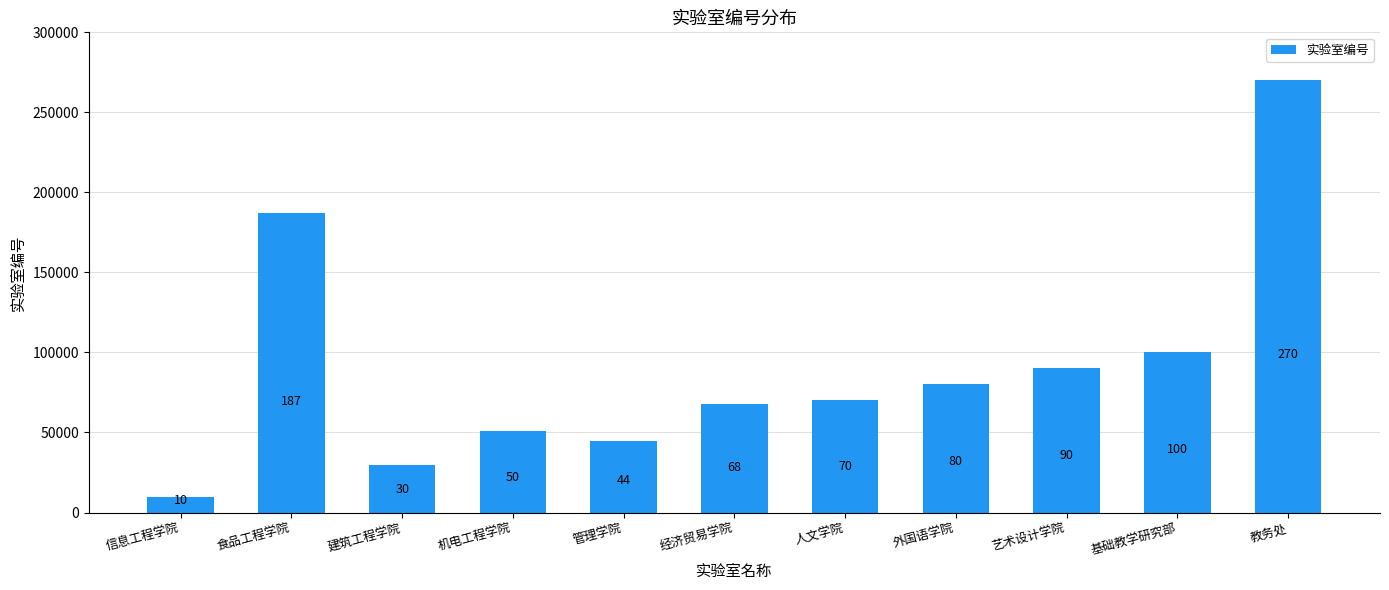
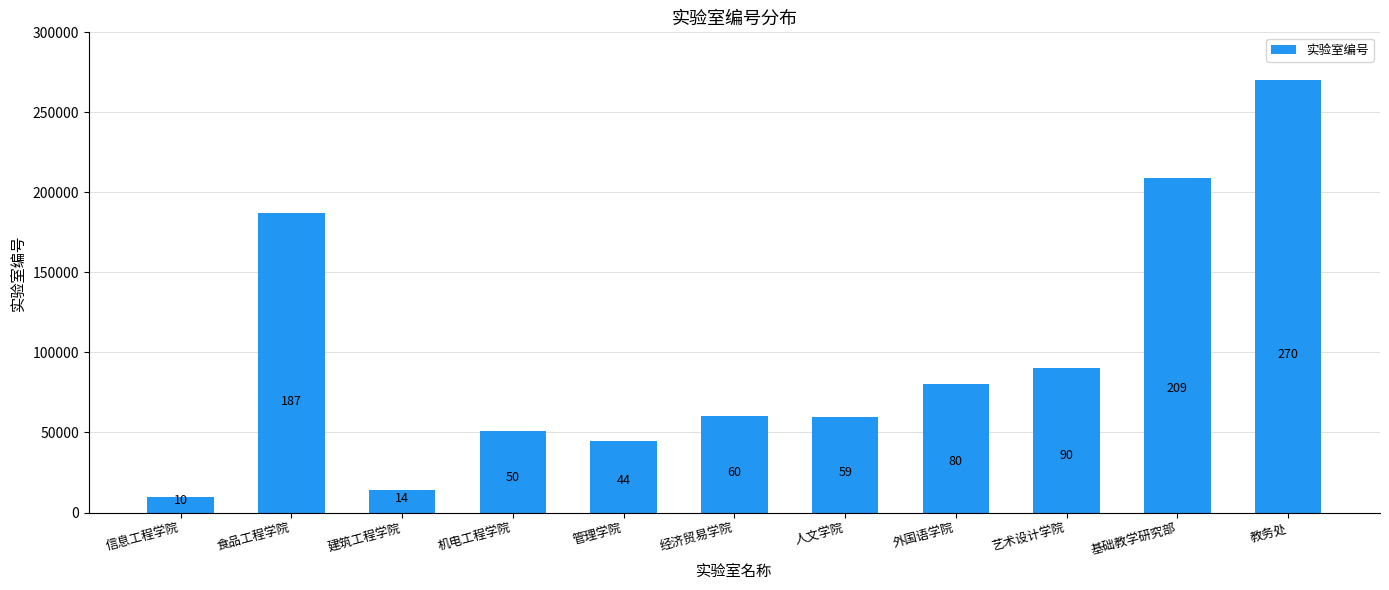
建筑工程学院: 30 -> 14
经济贸易学院: 68 -> 60
人文学院: 70 -> 59
基础教学研究部: 100 -> 209
